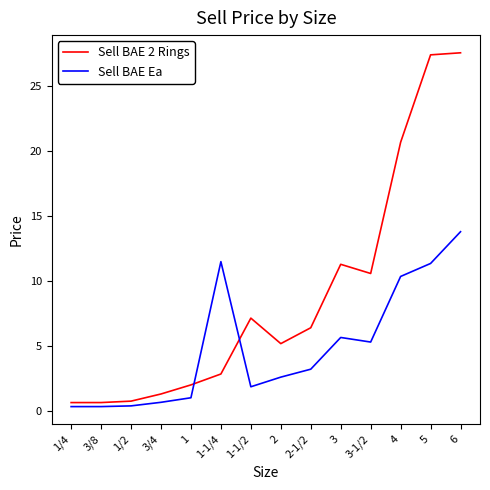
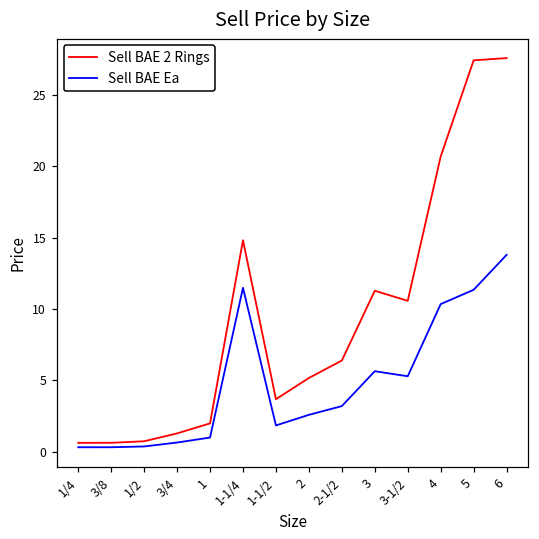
Sell BAE 2 Rings, 1-1/4: 2.8 -> 14.8
Sell BAE 2 Rings, 1-1/2: 7.1 -> 3.7
